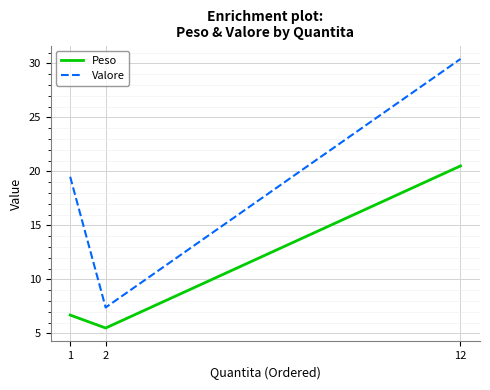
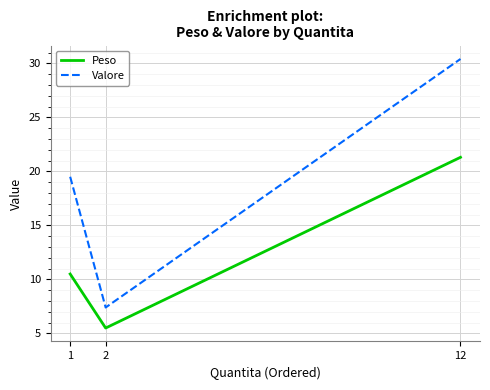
Peso, 1: 6.7 -> 10.5
Peso, 12: 20.5 -> 21.3
